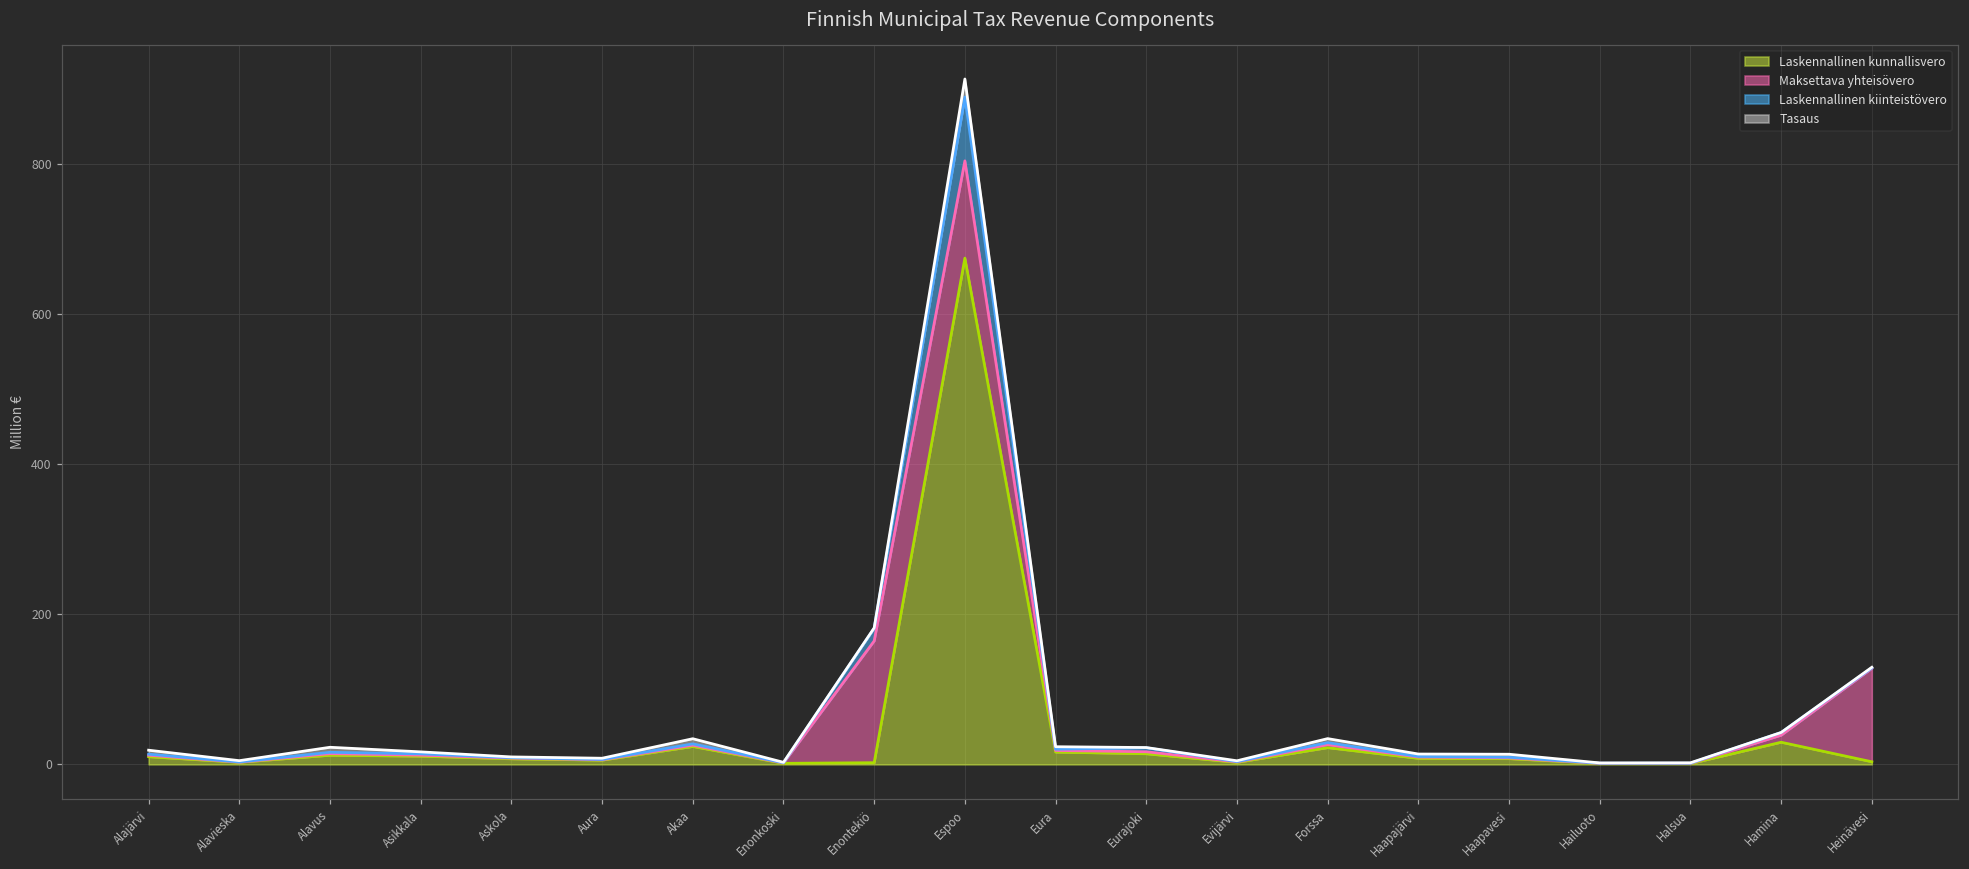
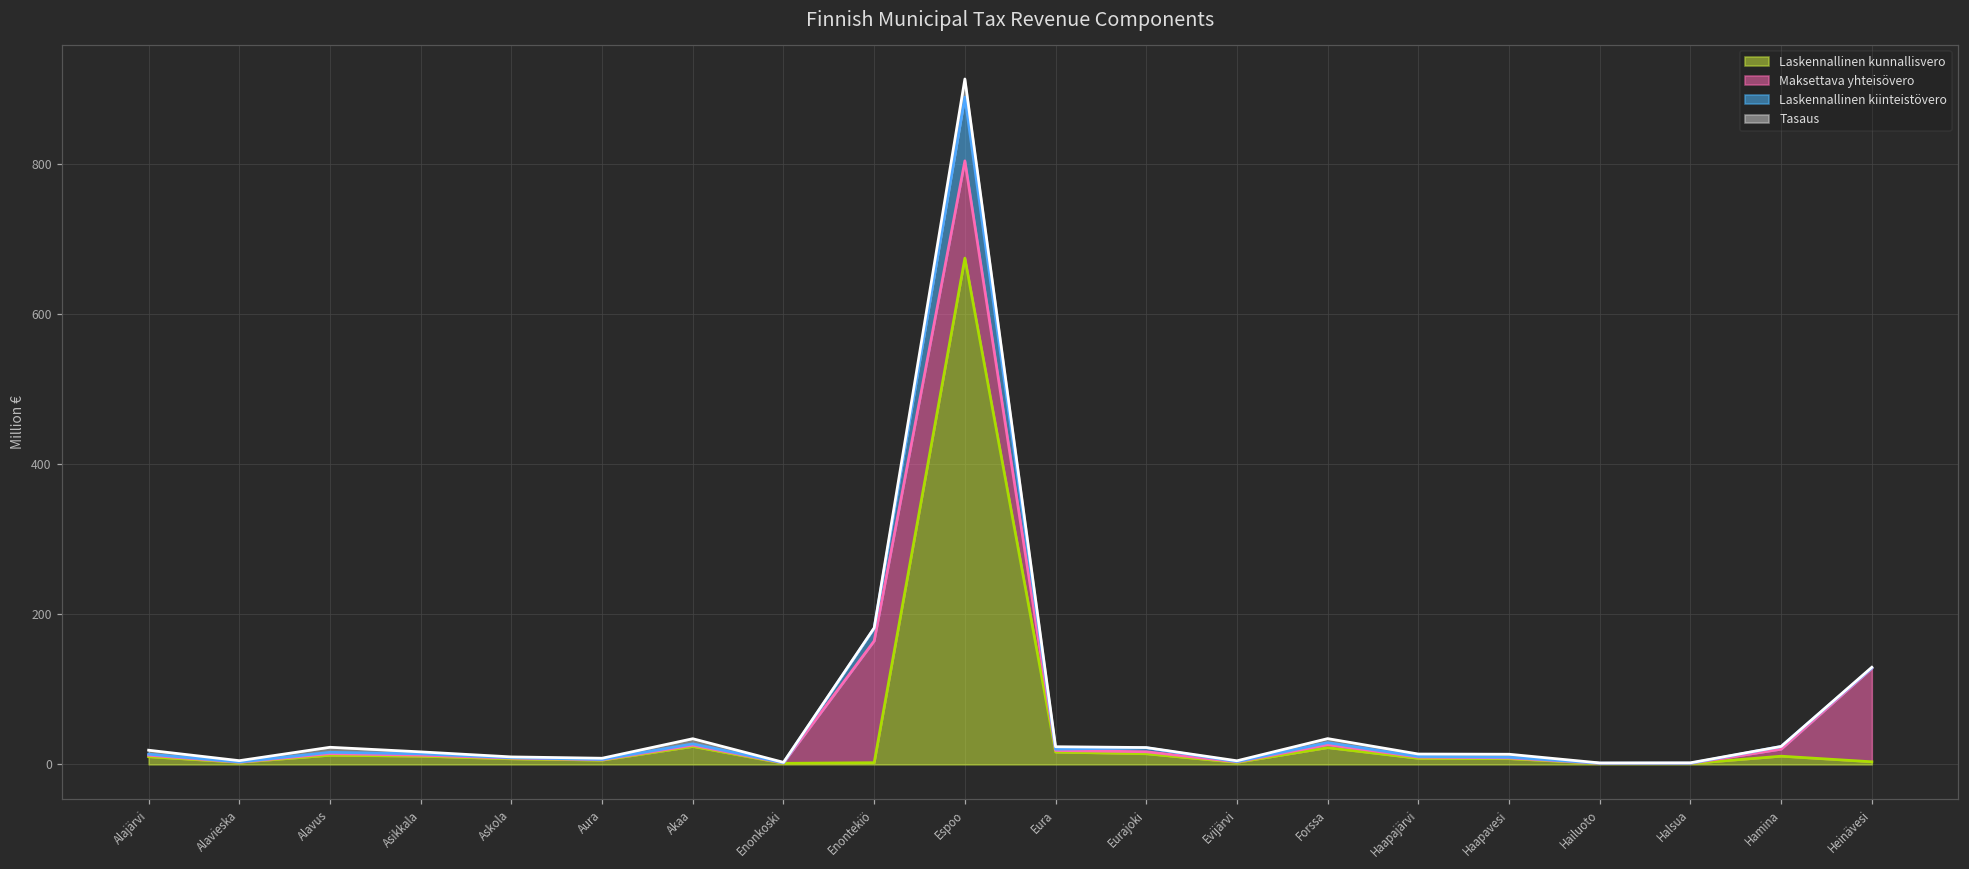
Laskennallinen kunnallisvero, Hamina: 30 -> 10
